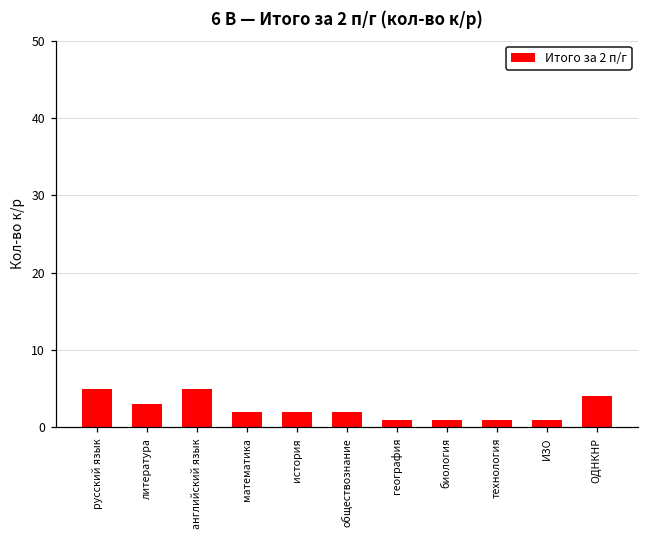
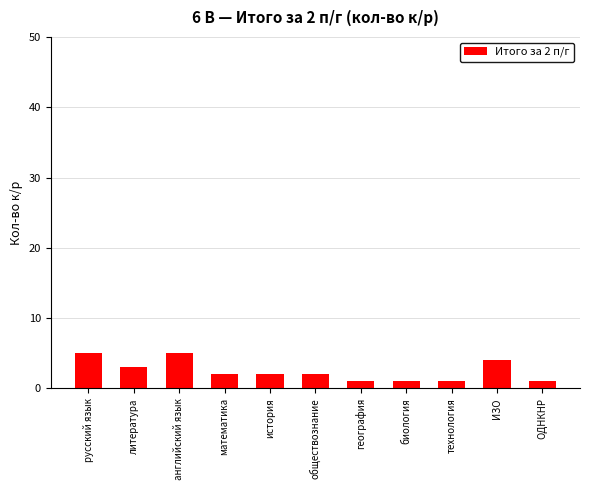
ИЗО: 1 -> 4
ОДНКНР: 4 -> 1
